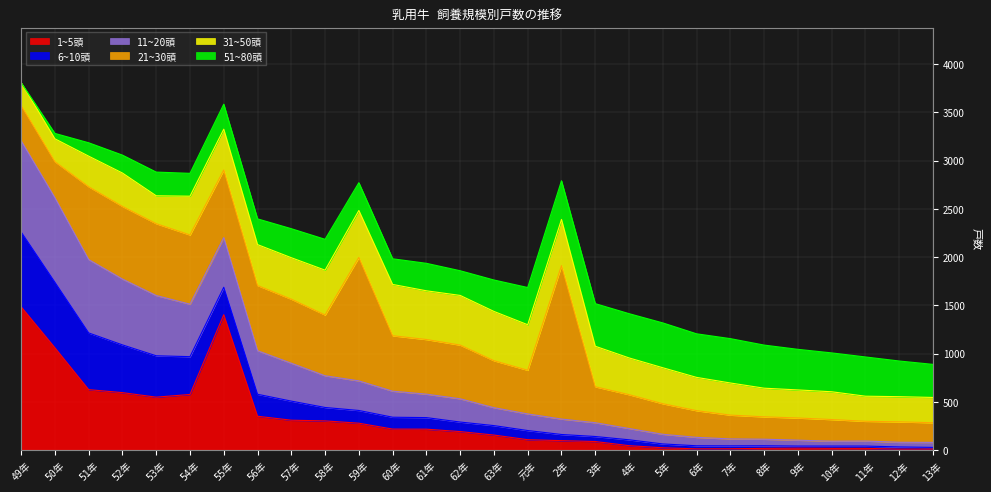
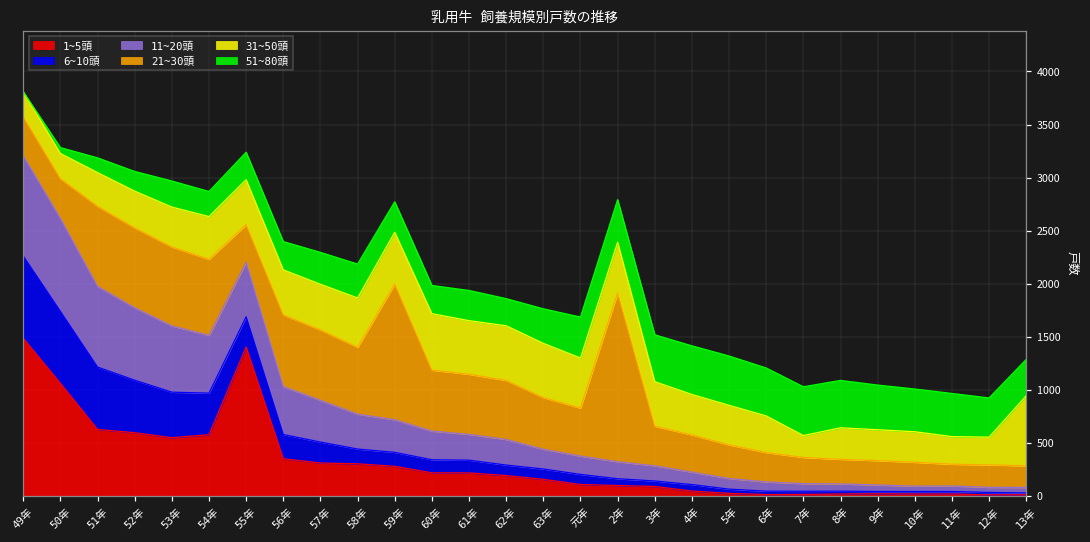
31~50頭, 53年: 300 -> 400
21~30頭, 55年: 700 -> 400
31~50頭, 7年: 300 -> 200
31~50頭, 13年: 300 -> 700
